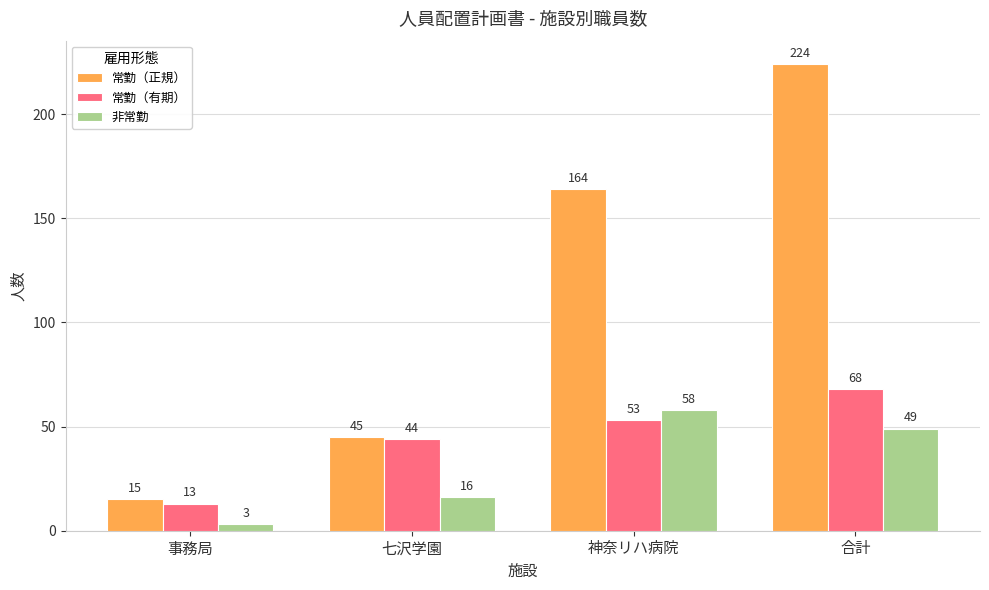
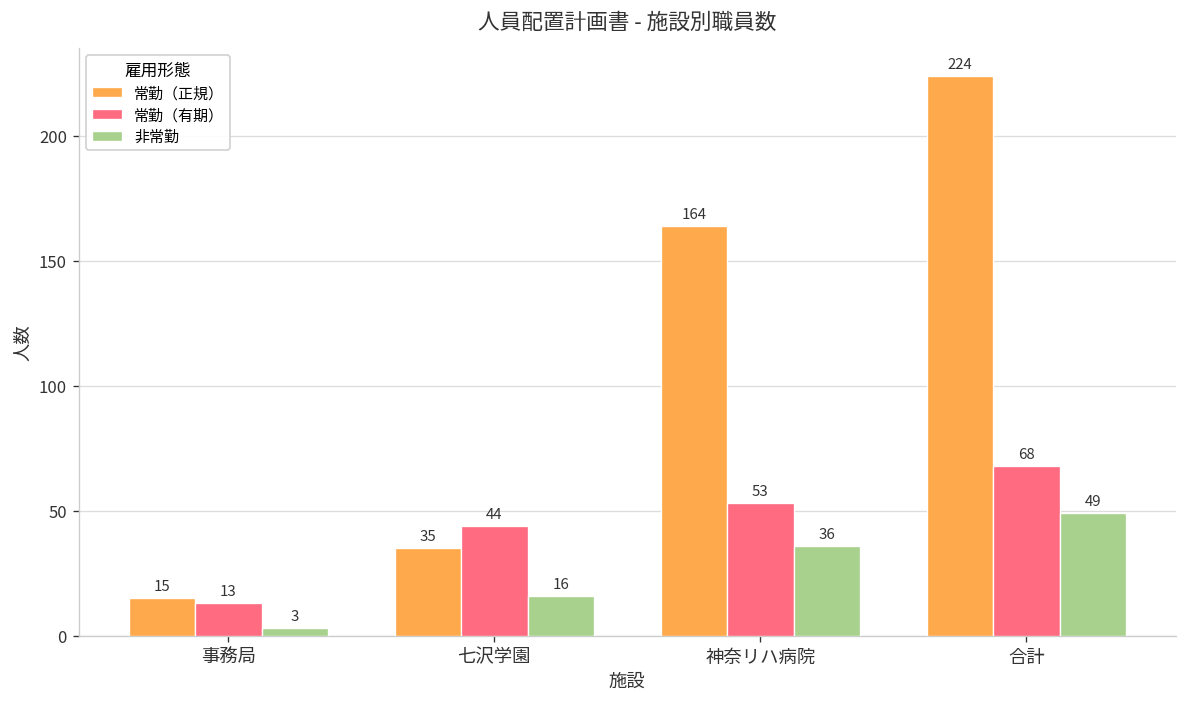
常勤（正規）, 七沢学園: 45 -> 35
非常勤, 神奈リハ病院: 58 -> 36
